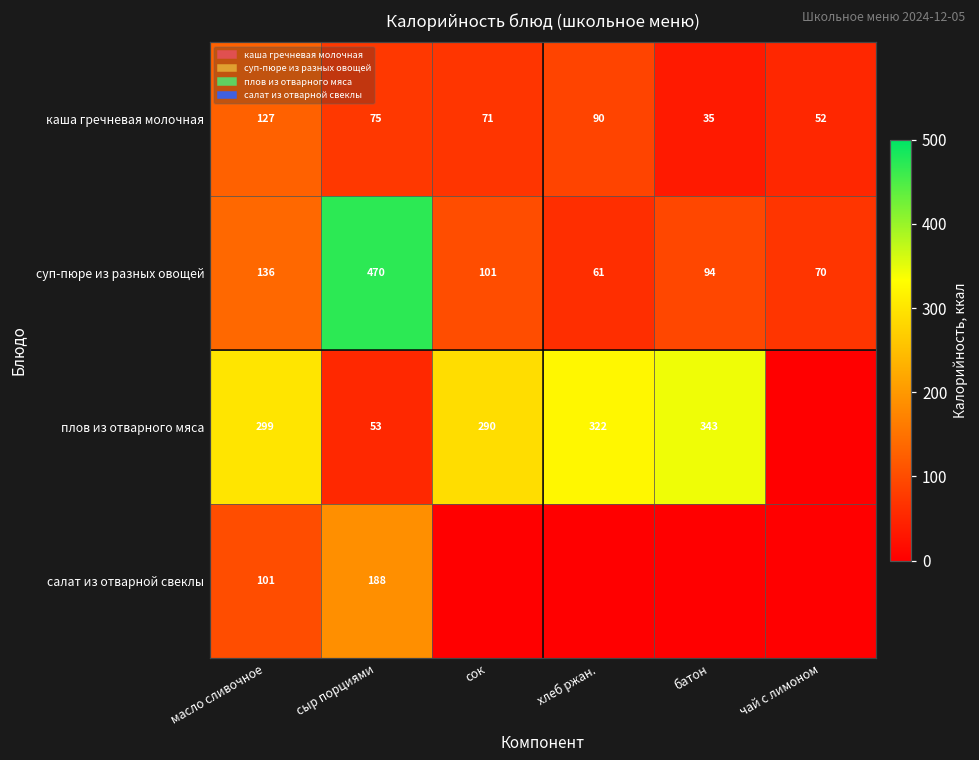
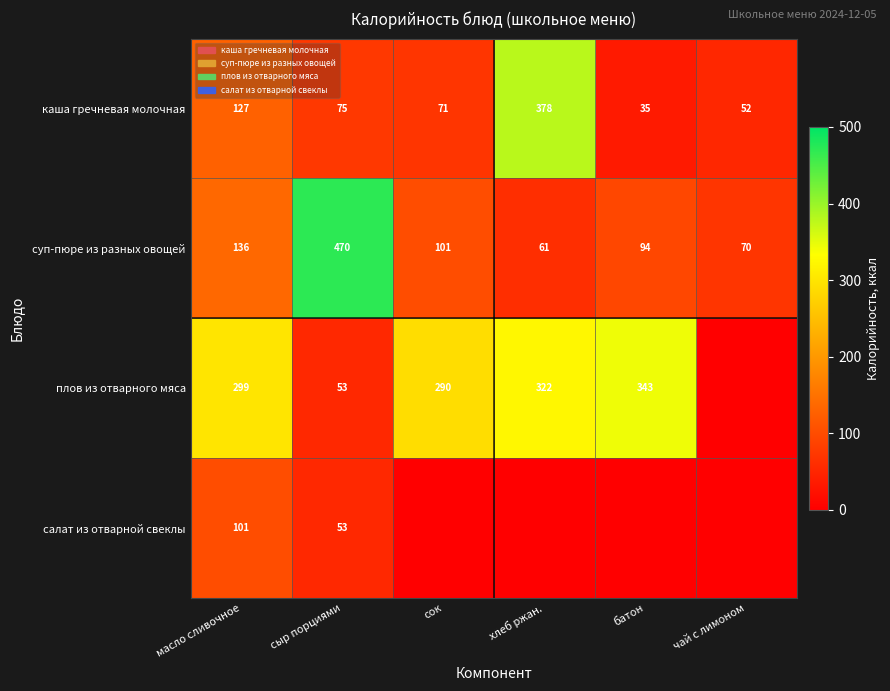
каша гречневая молочная, хлеб ржан.: 90 -> 378
салат из отварной свеклы, сыр порциями: 188 -> 53
